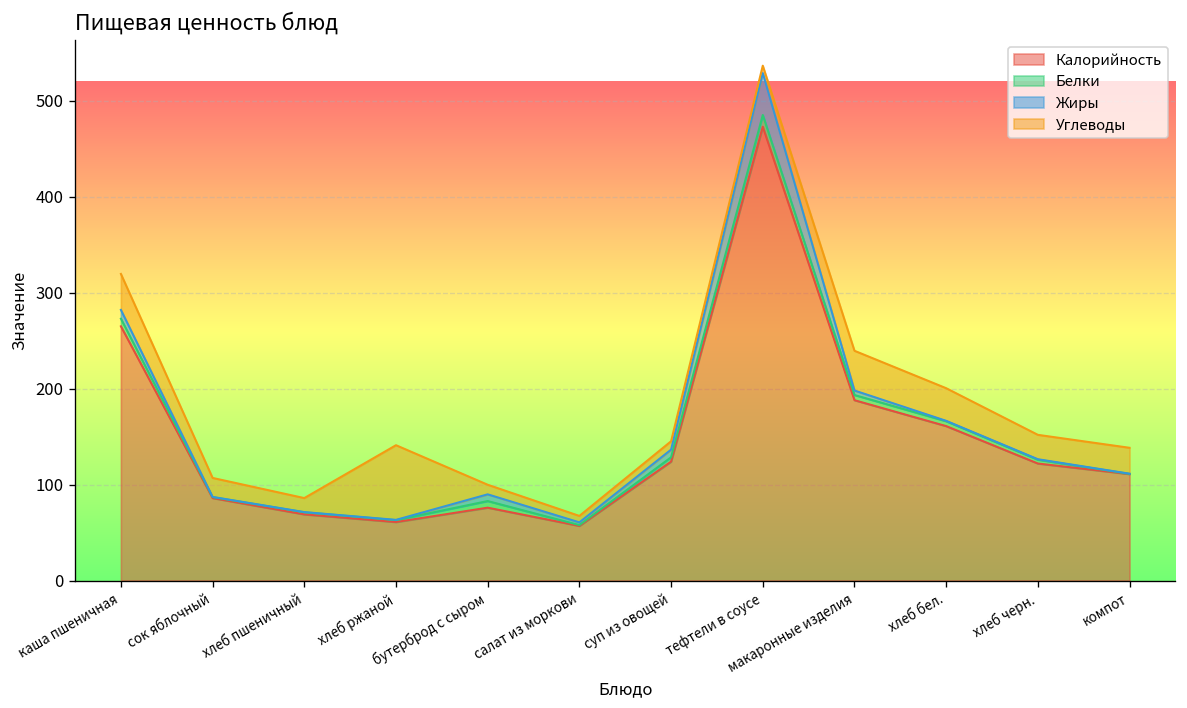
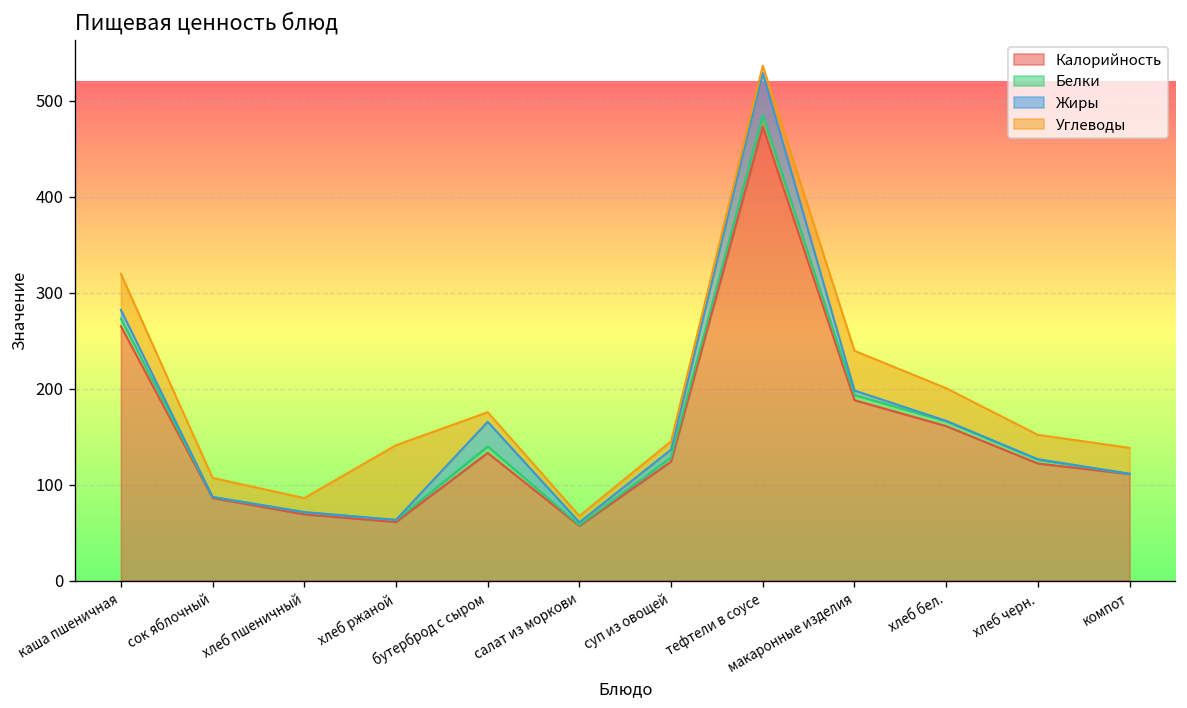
Калорийность, бутерброд с сыром: 80 -> 130
Жиры, бутерброд с сыром: 10 -> 30
